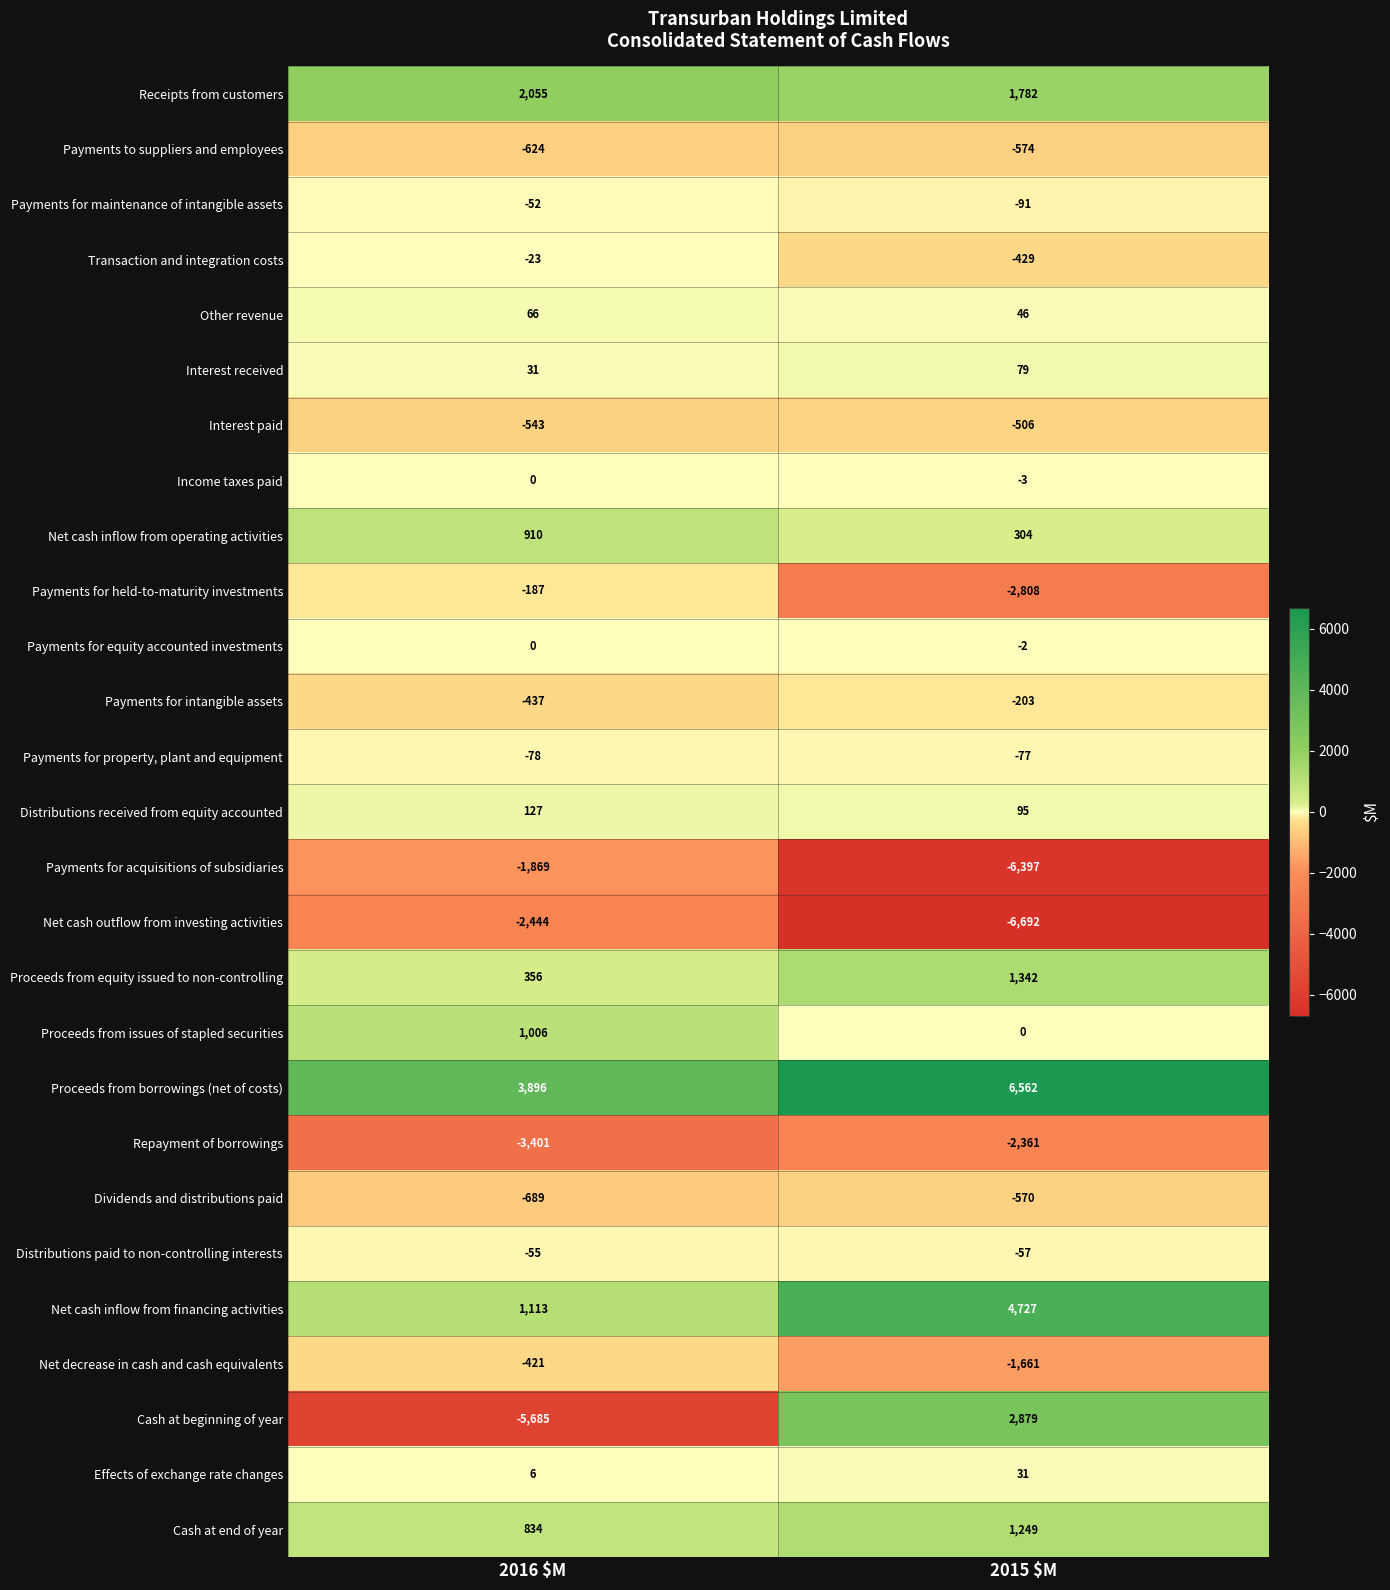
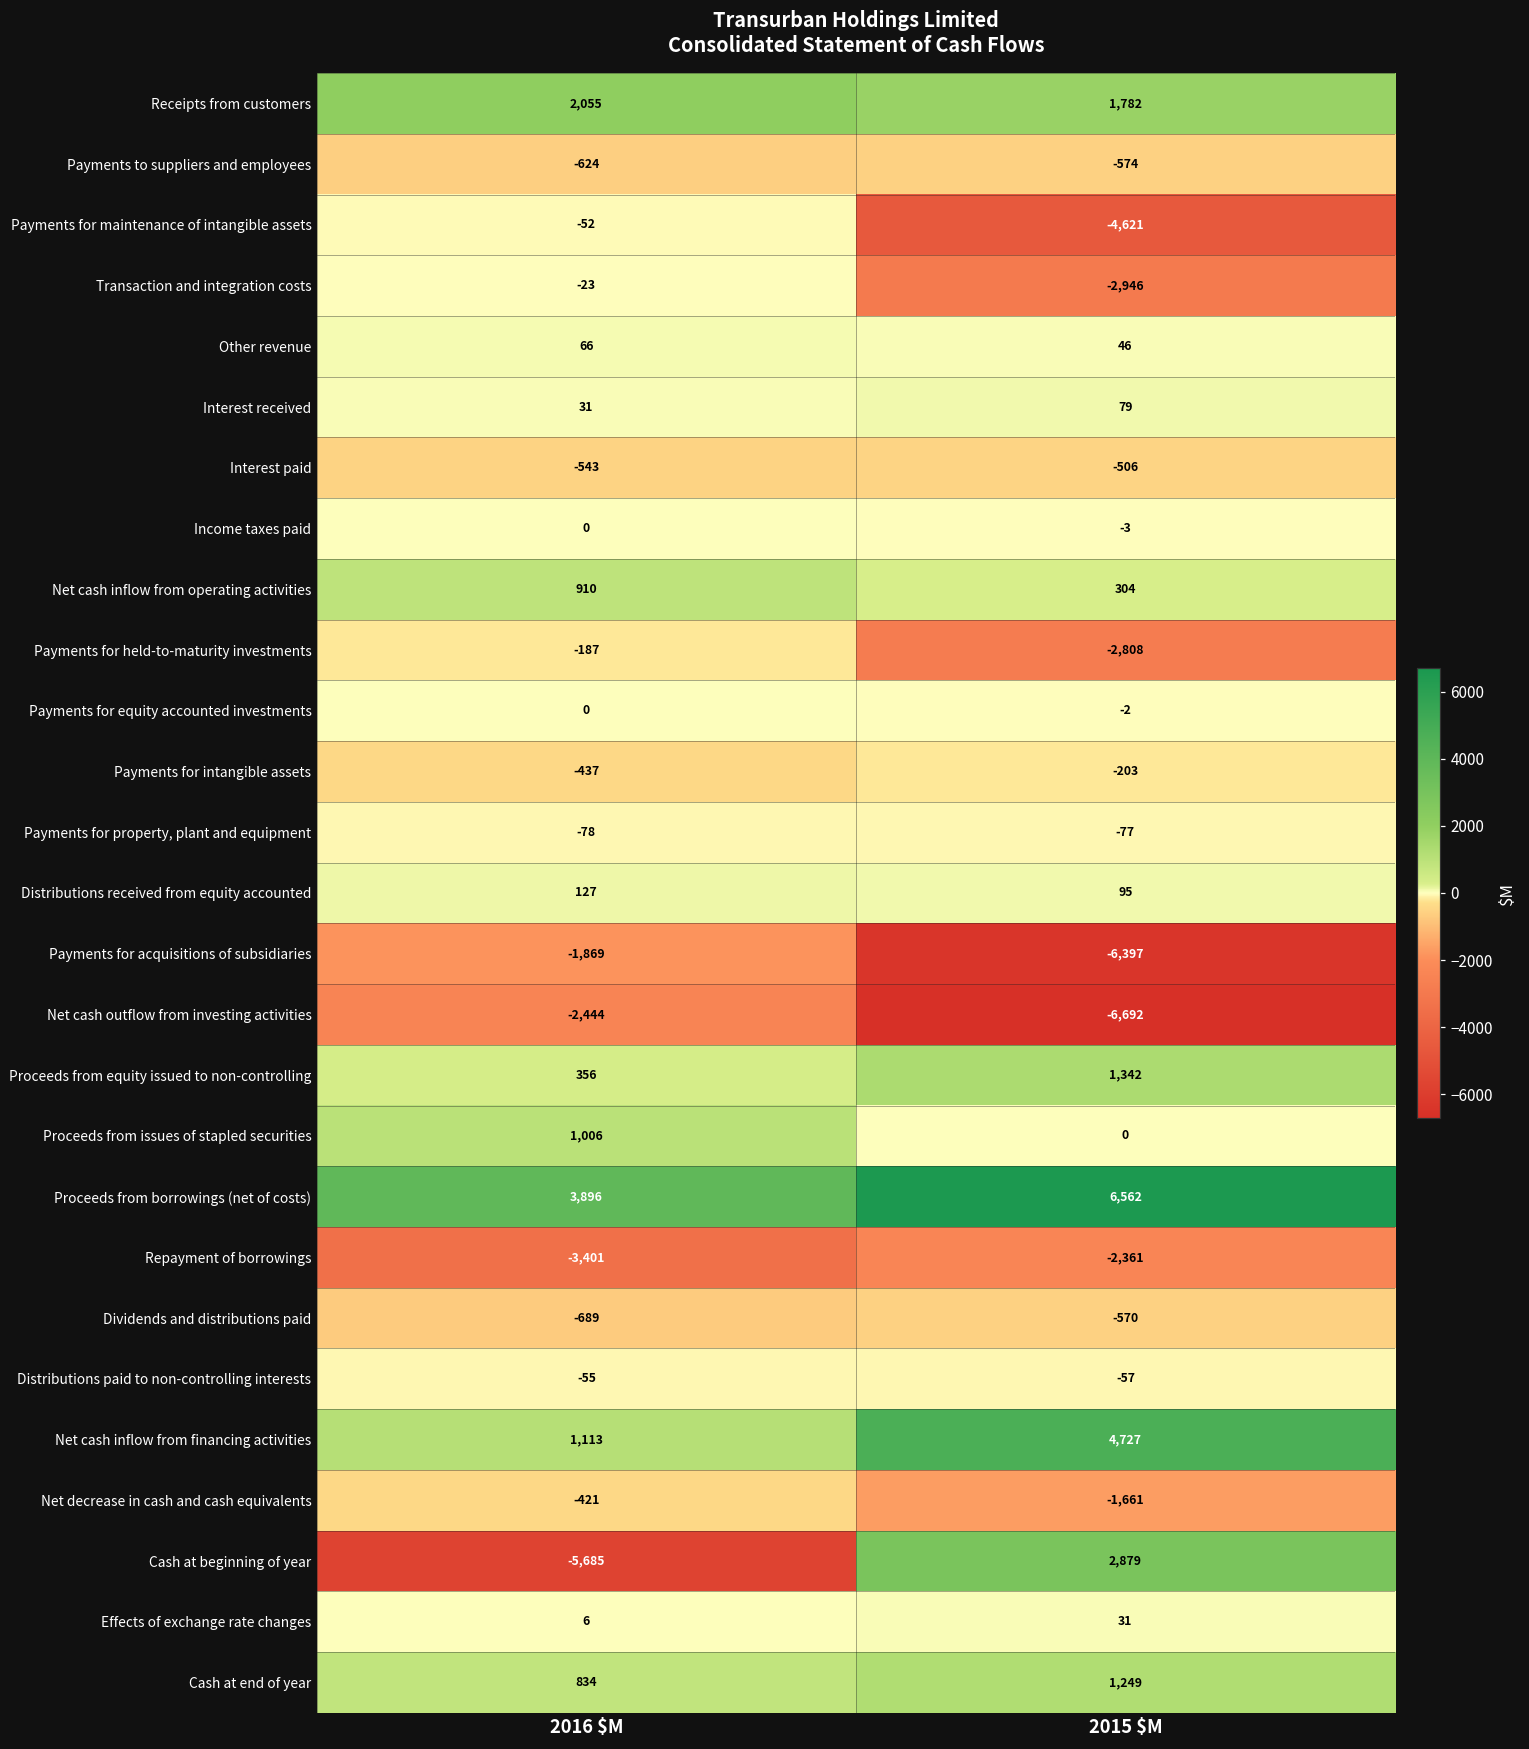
Payments for maintenance of intangible assets, 2015 $M: -91 -> -4,621
Transaction and integration costs, 2015 $M: -429 -> -2,946
